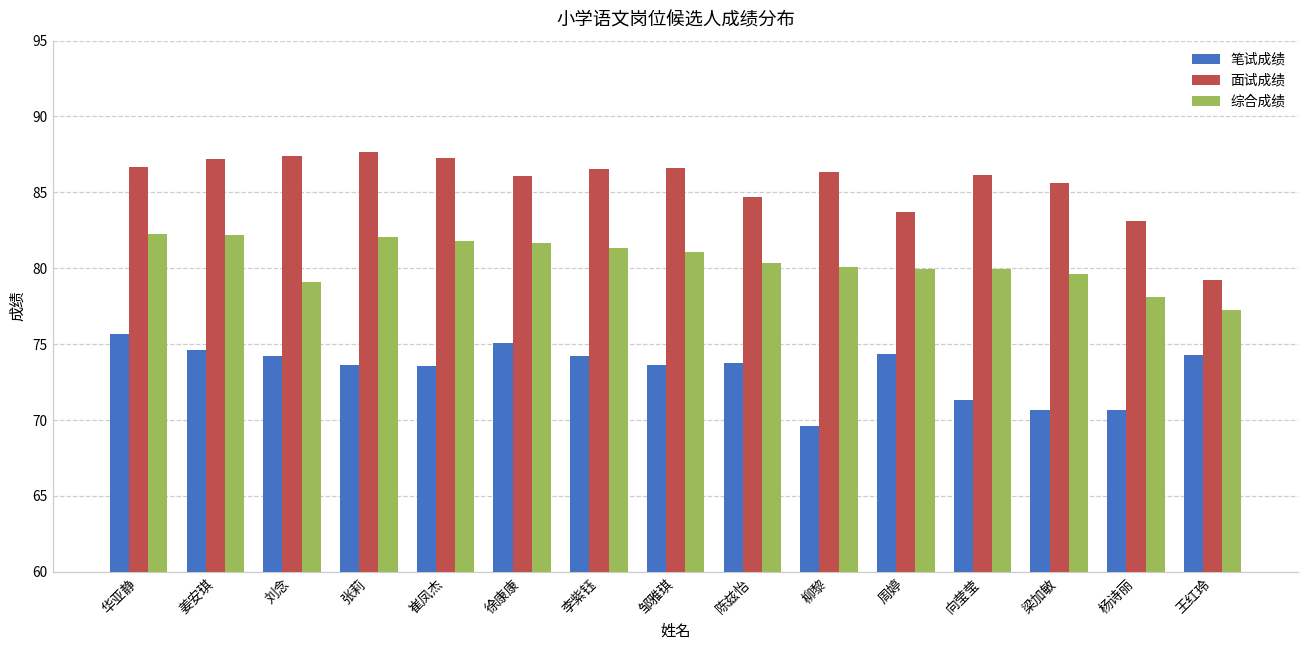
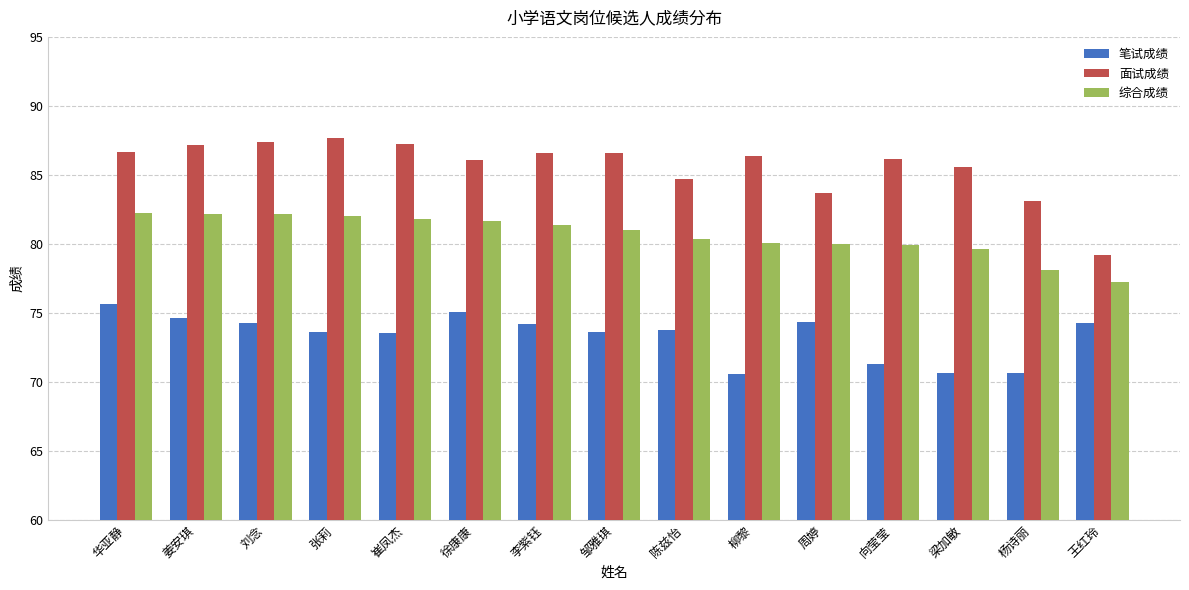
综合成绩, 刘念: 79.1 -> 82.1
笔试成绩, 柳黎: 69.6 -> 70.6
